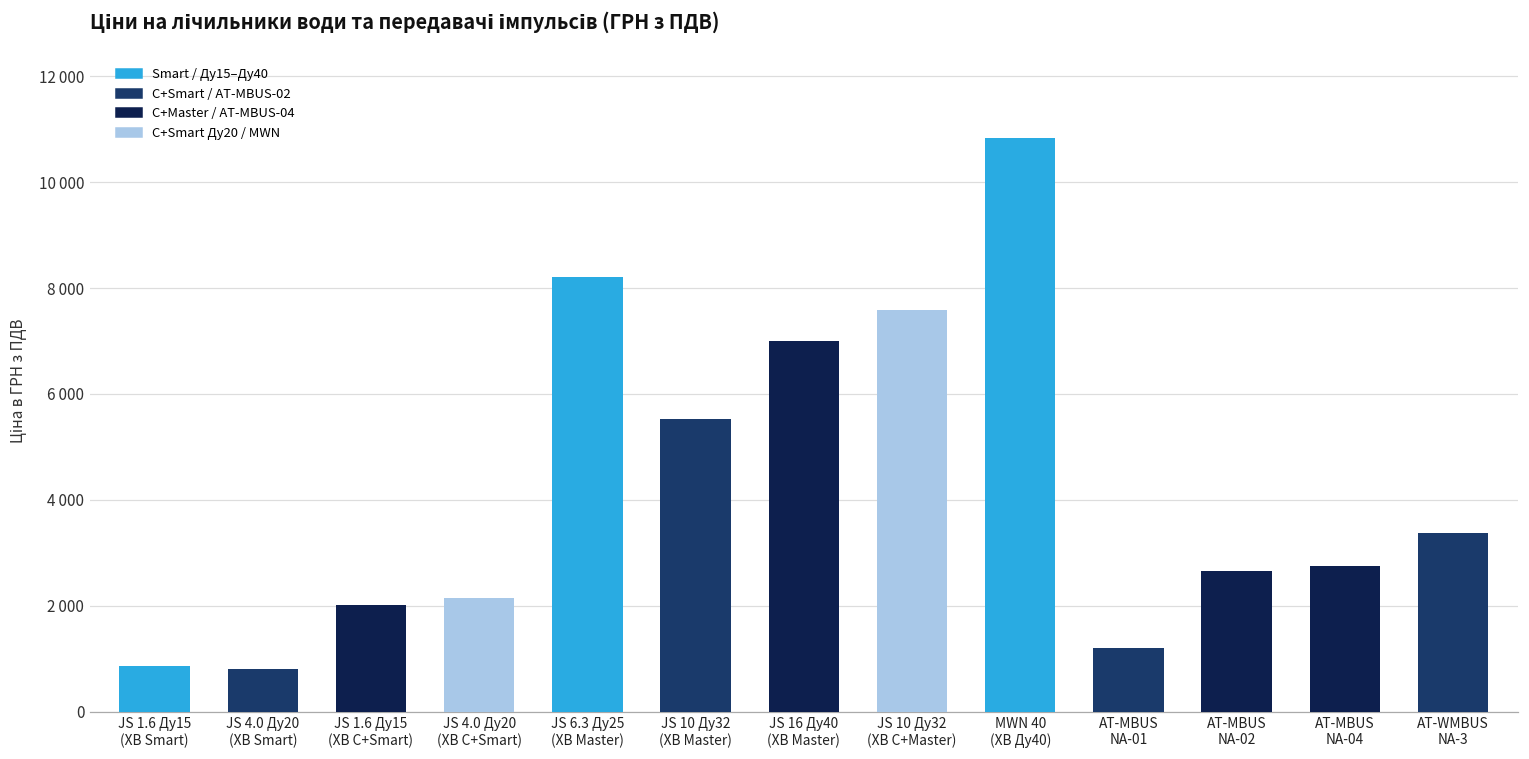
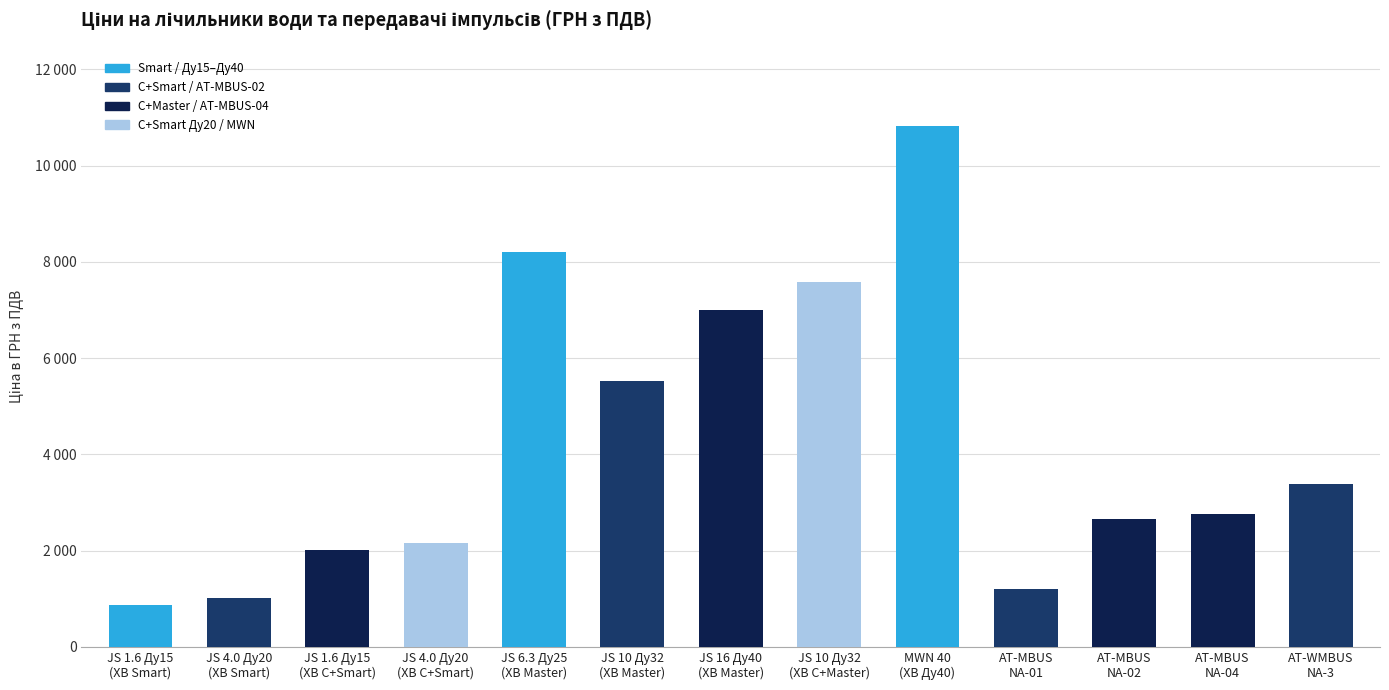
JS 4.0 Ду20 (ХВ Smart): 800 -> 1000
